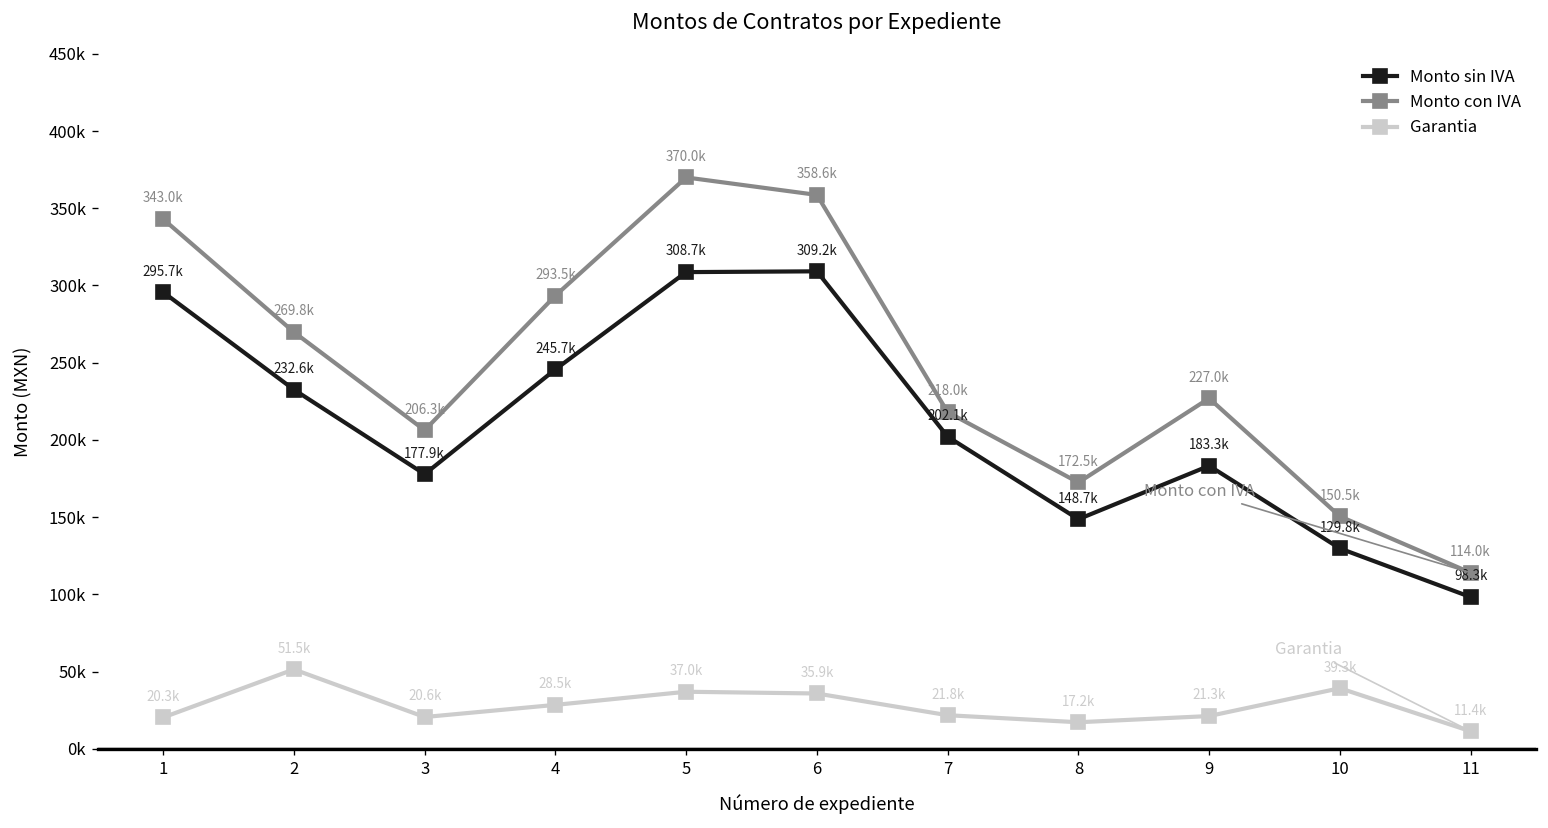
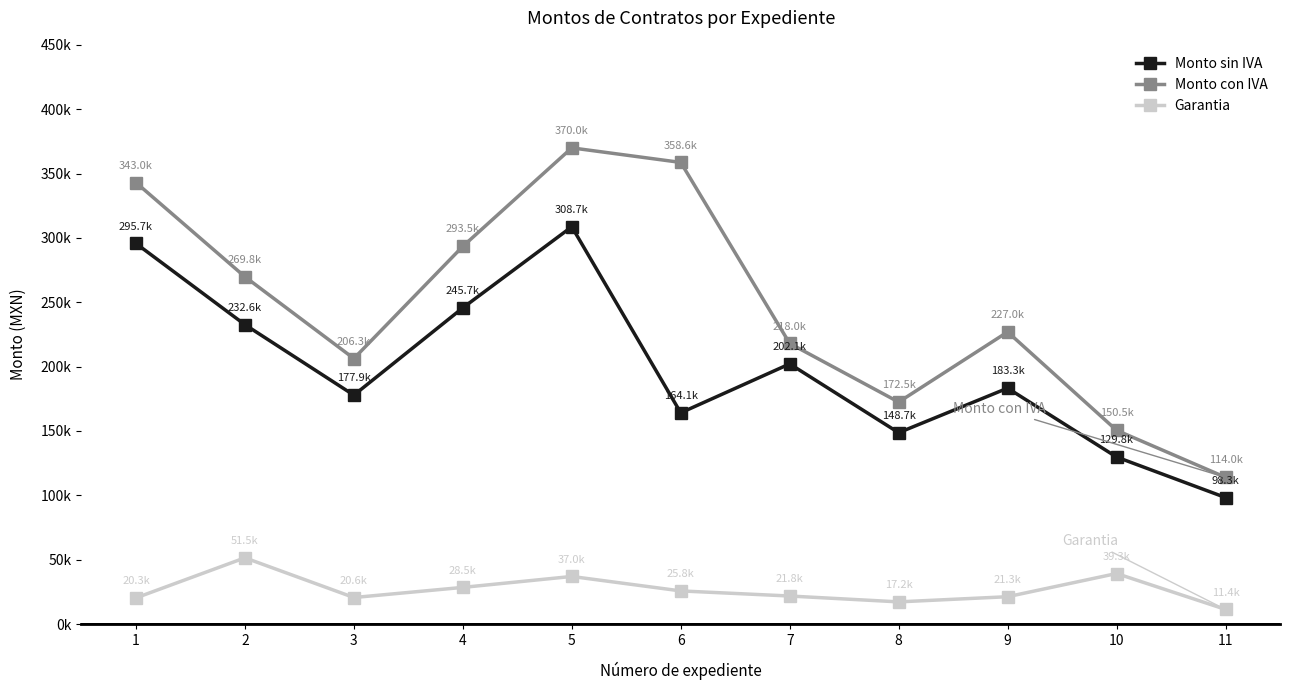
Monto sin IVA, 6: 309.2k -> 164.1k
Garantia, 6: 35.9k -> 25.8k
